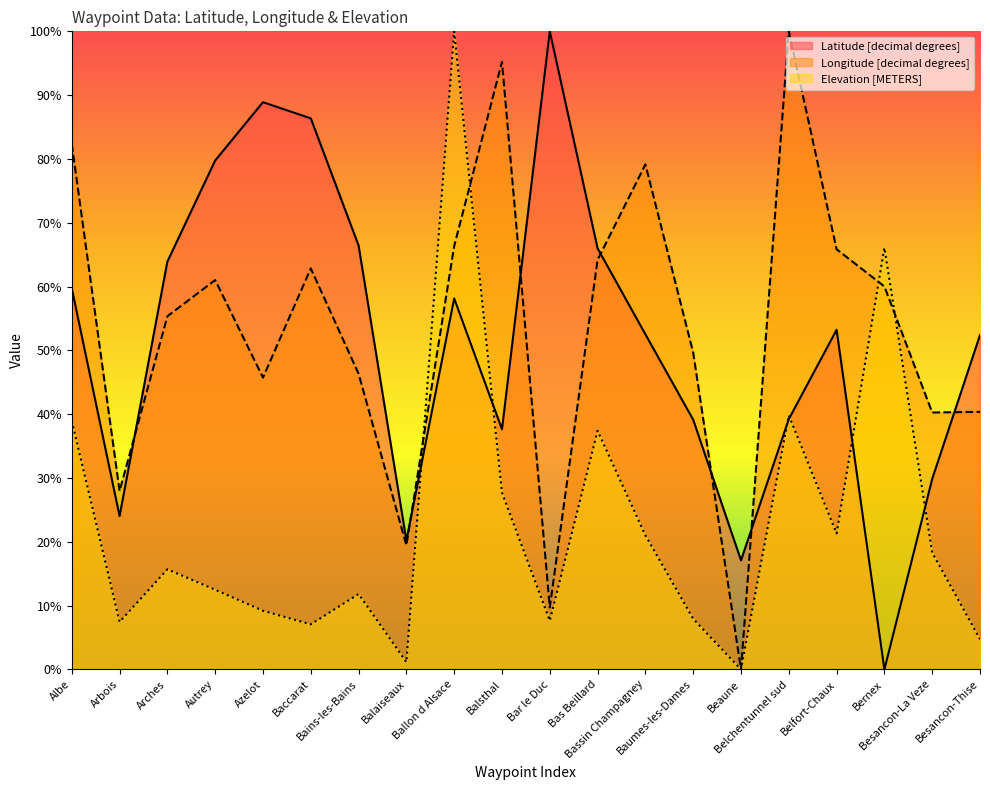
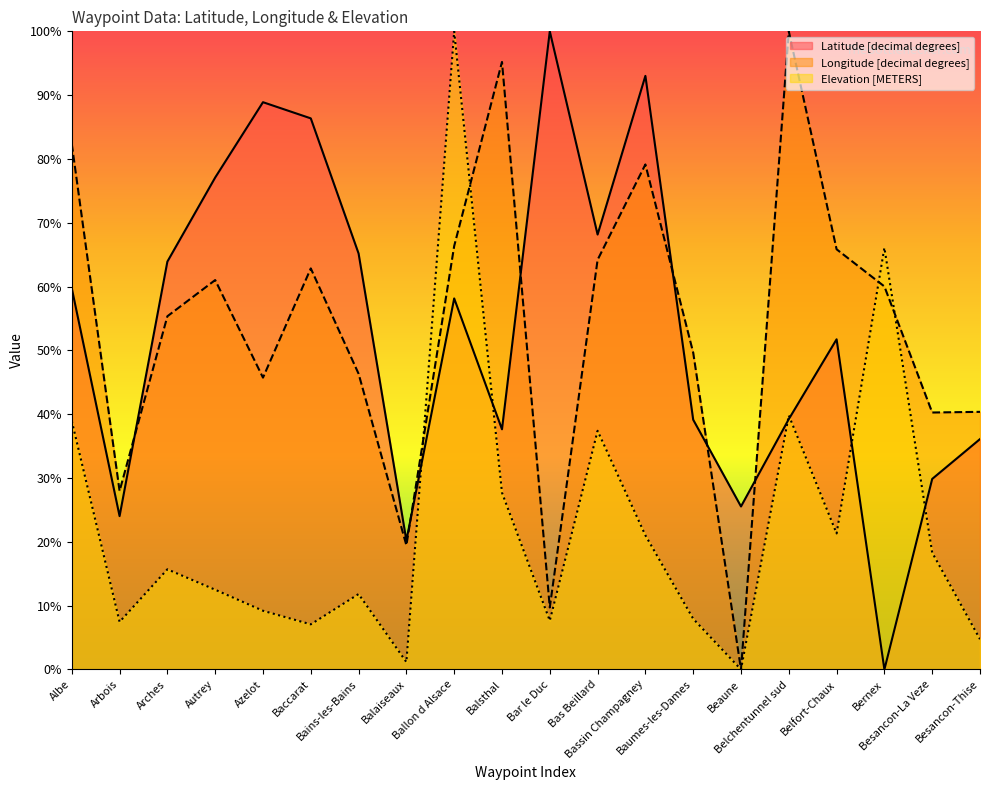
Latitude [decimal degrees], Autrey: 80% -> 77%
Latitude [decimal degrees], Bains-les-Bains: 66% -> 65%
Latitude [decimal degrees], Bas Beillard: 66% -> 68%
Latitude [decimal degrees], Bassin Champagney: 53% -> 93%
Latitude [decimal degrees], Beaune: 17% -> 26%
Latitude [decimal degrees], Belfort-Chaux: 53% -> 52%
Latitude [decimal degrees], Besancon-Thise: 52% -> 36%
